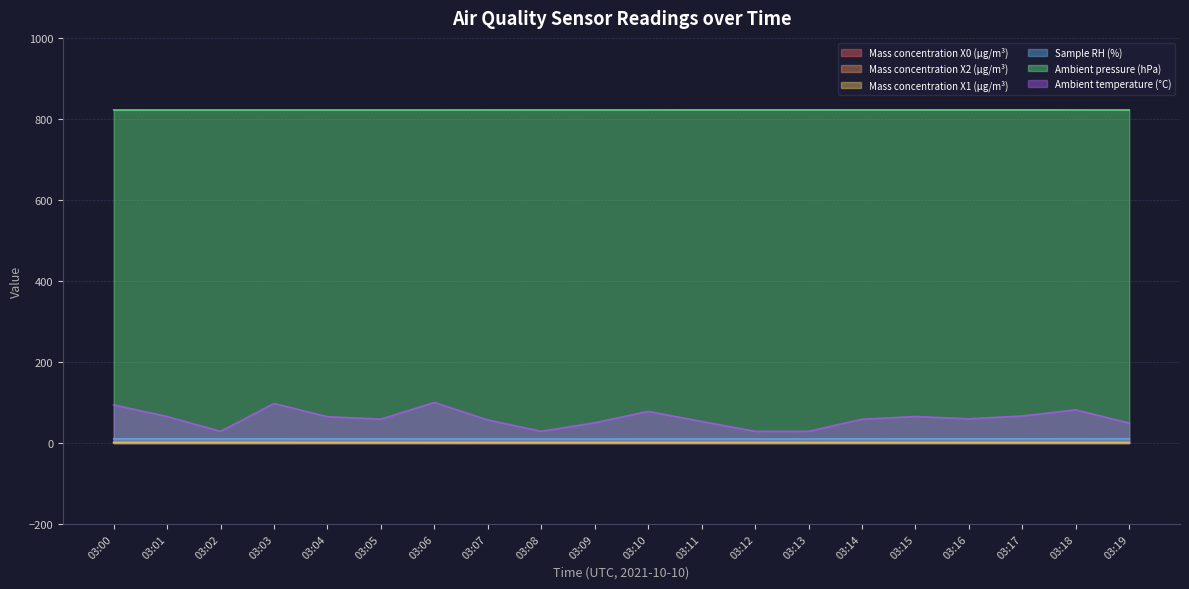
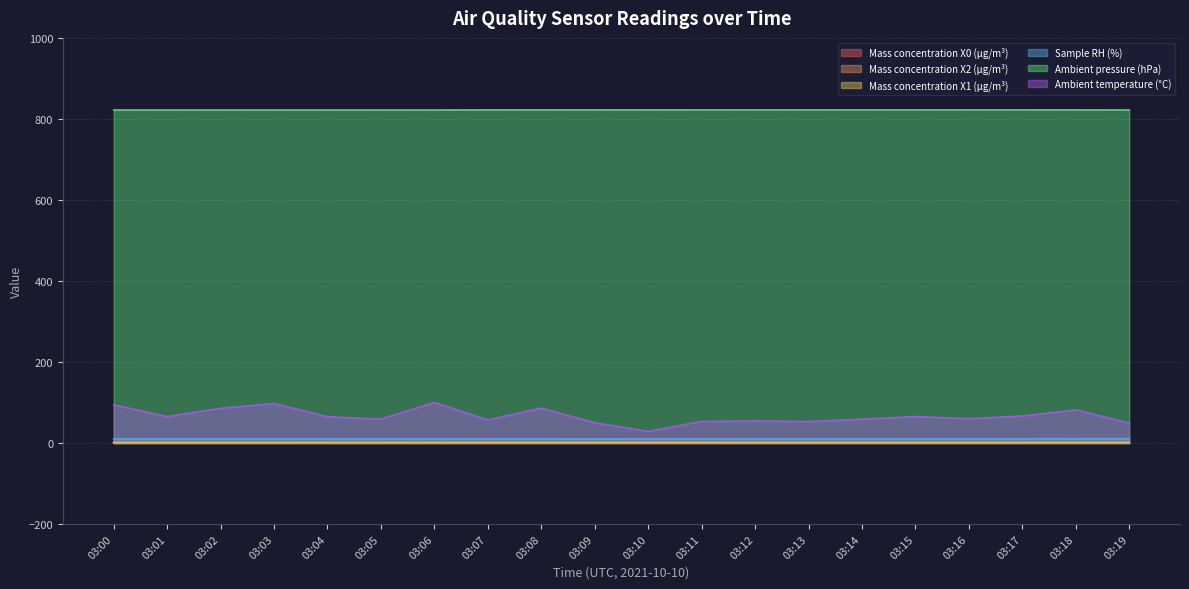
Ambient temperature (°C), 03:02: 30 -> 90
Ambient temperature (°C), 03:08: 30 -> 90
Ambient temperature (°C), 03:10: 80 -> 30
Ambient temperature (°C), 03:12: 30 -> 50
Ambient temperature (°C), 03:13: 30 -> 50
